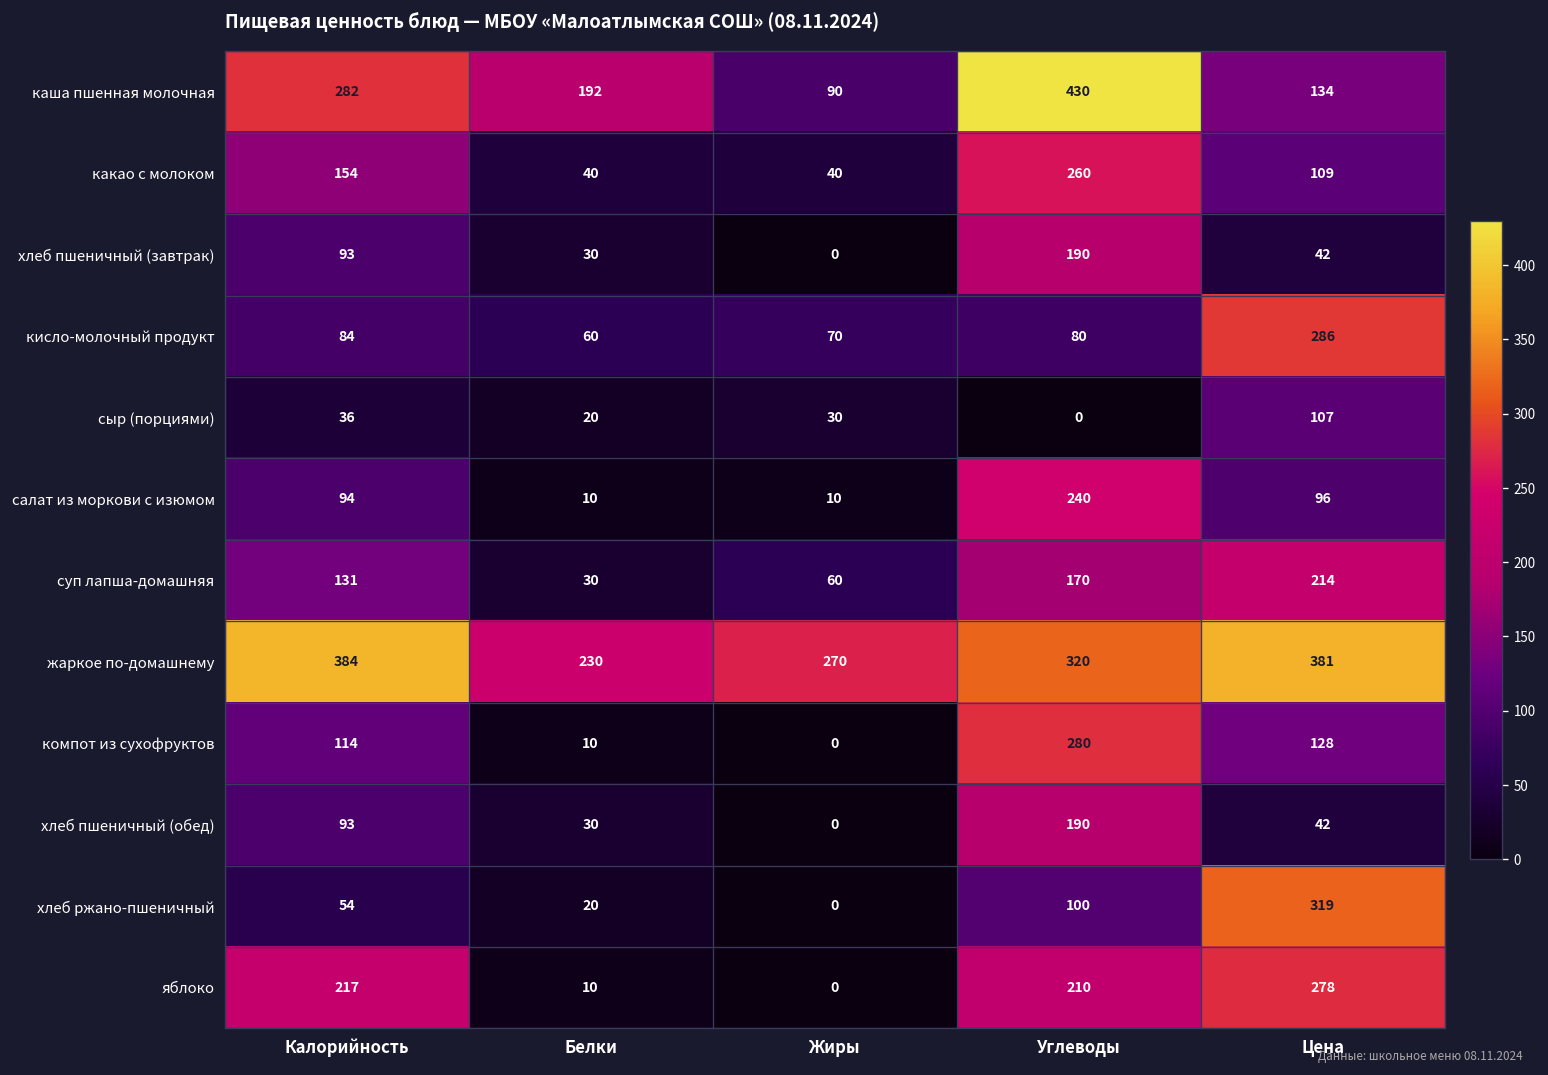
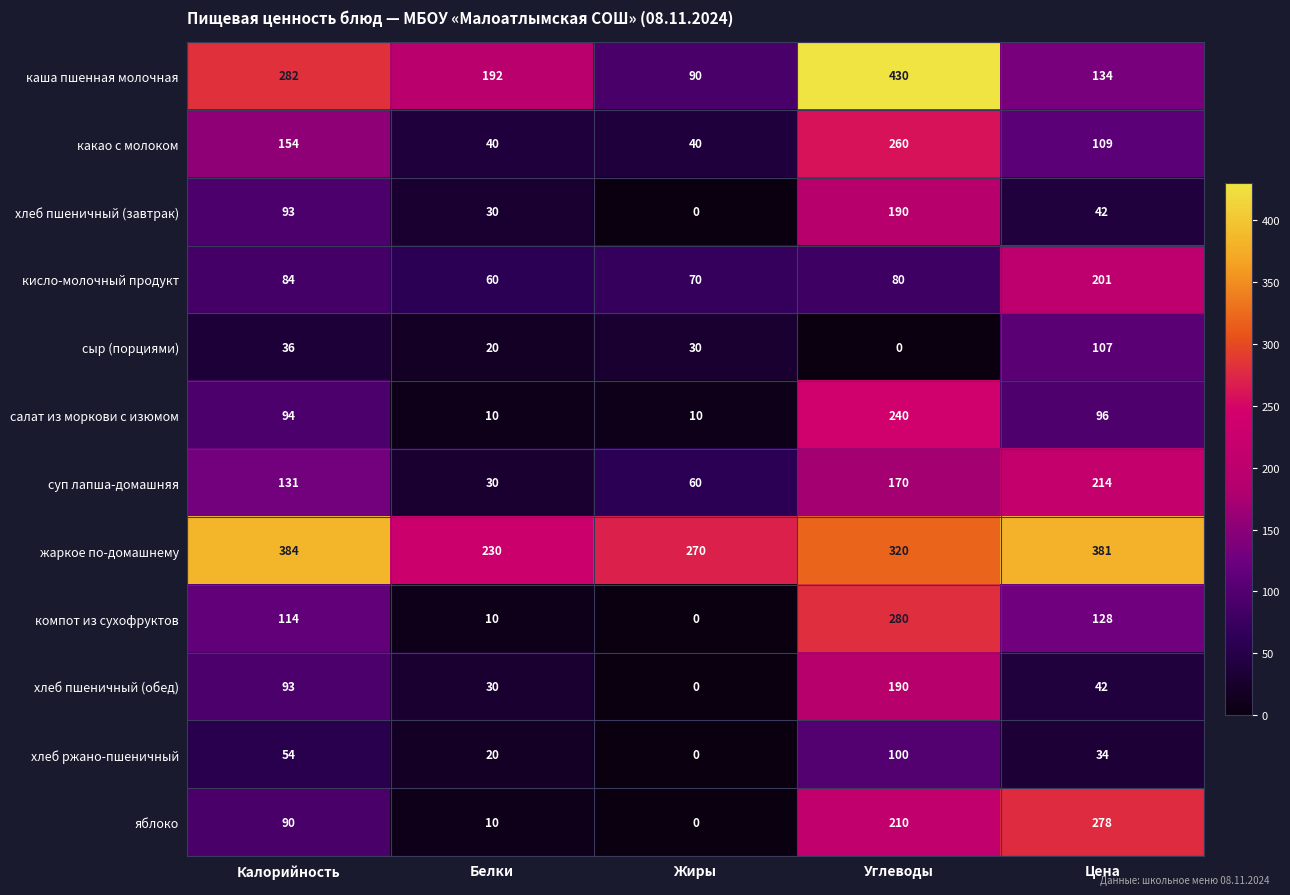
кисло-молочный продукт, Цена: 286 -> 201
хлеб ржано-пшеничный, Цена: 319 -> 34
яблоко, Калорийность: 217 -> 90
